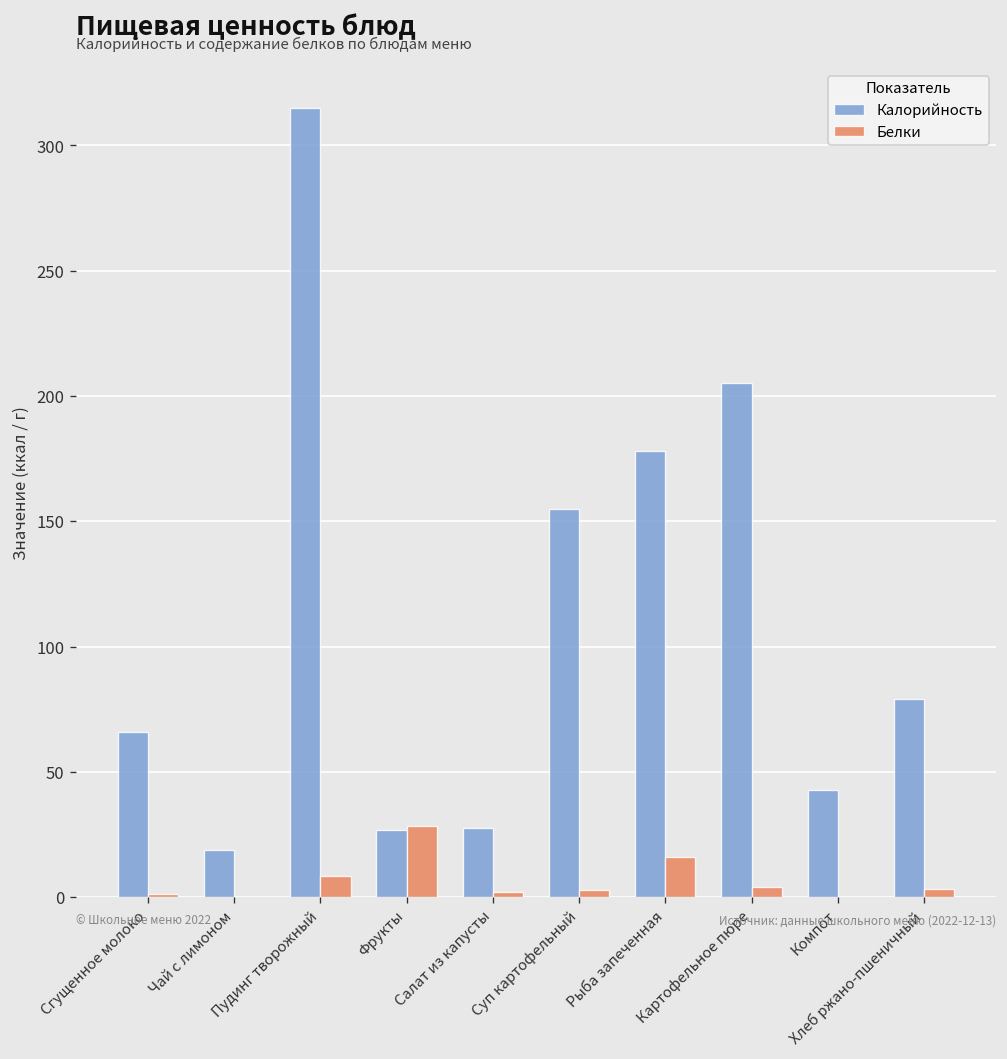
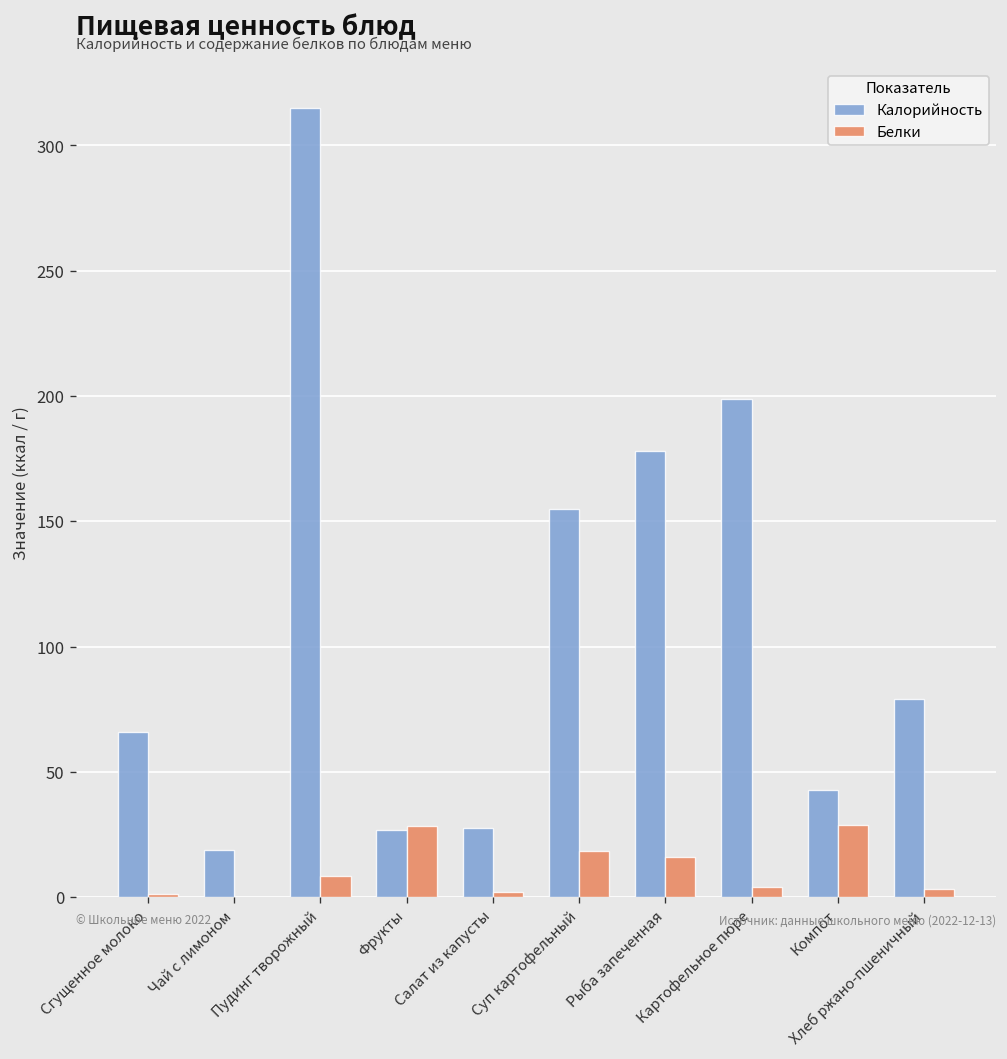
Белки, Суп картофельный: 3 -> 19
Калорийность, Картофельное пюре: 205 -> 199
Белки, Компот: 0 -> 29
